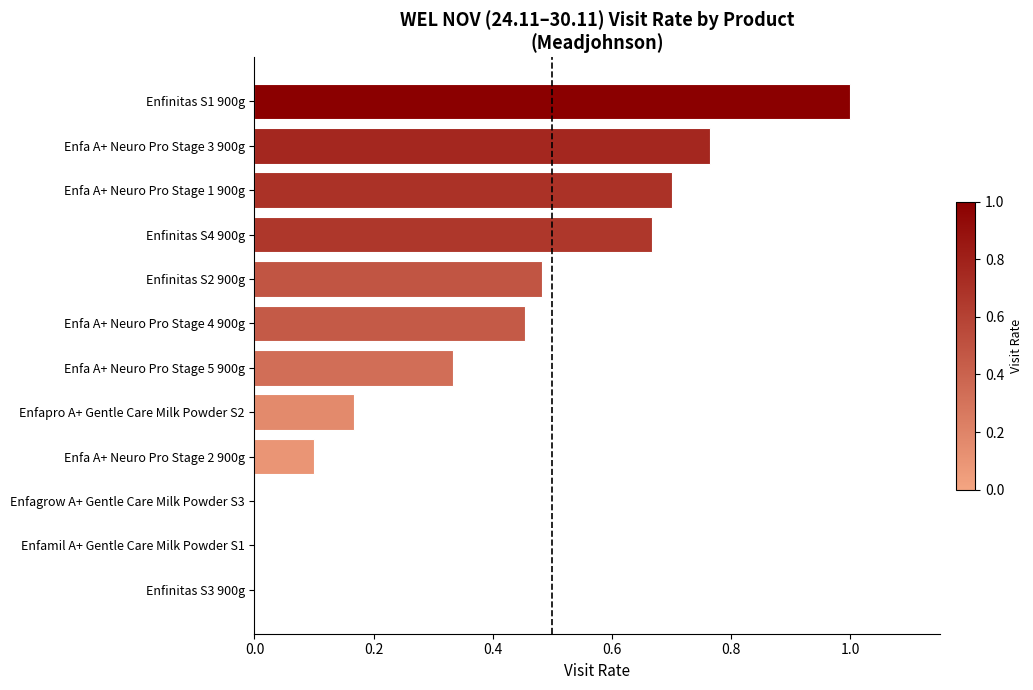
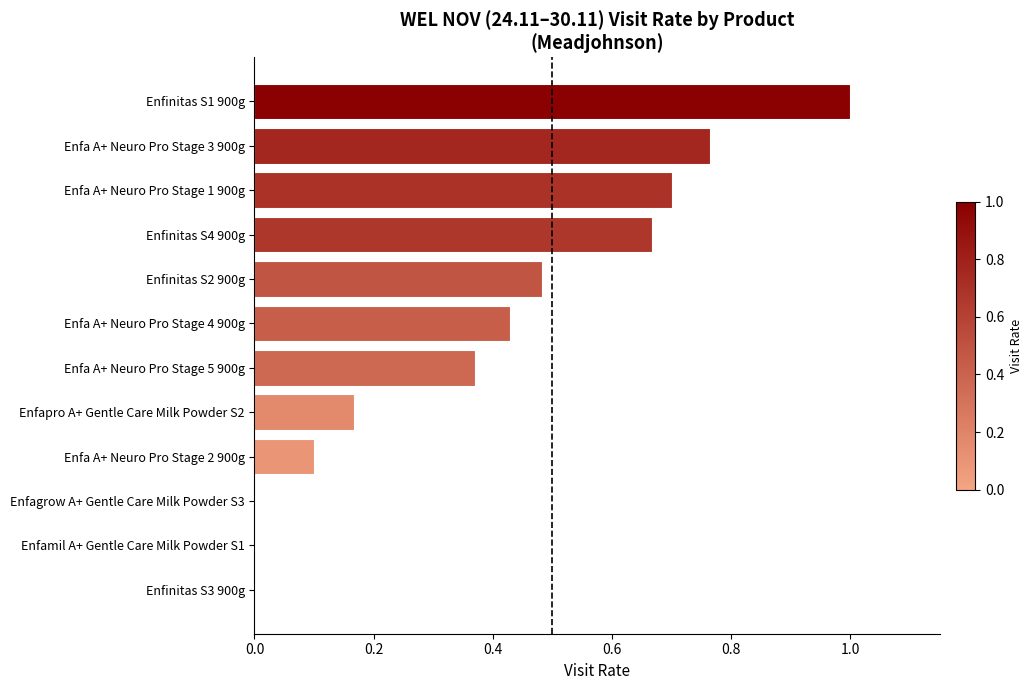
Enfa A+ Neuro Pro Stage 4 900g: 0.45 -> 0.43
Enfa A+ Neuro Pro Stage 5 900g: 0.33 -> 0.37
